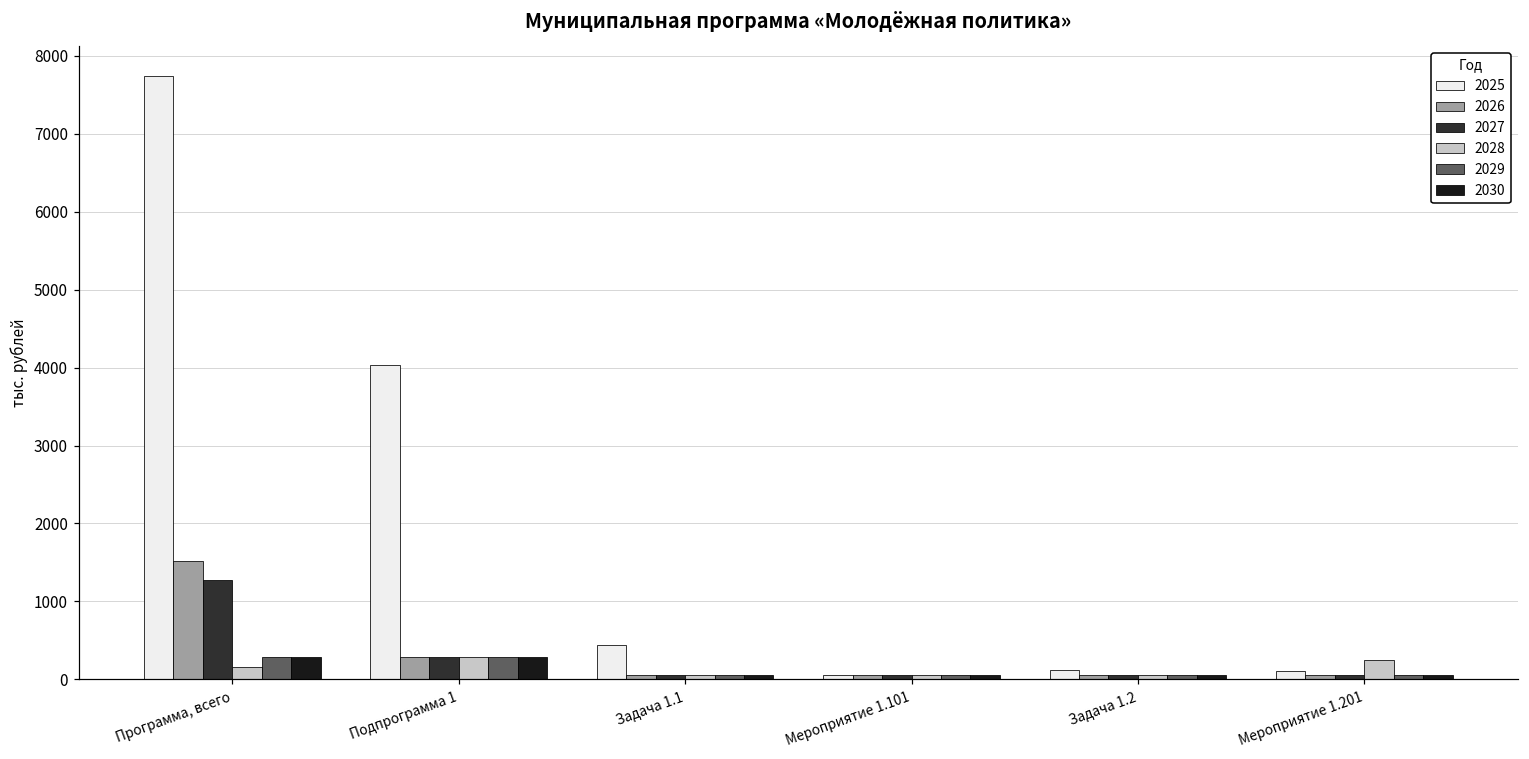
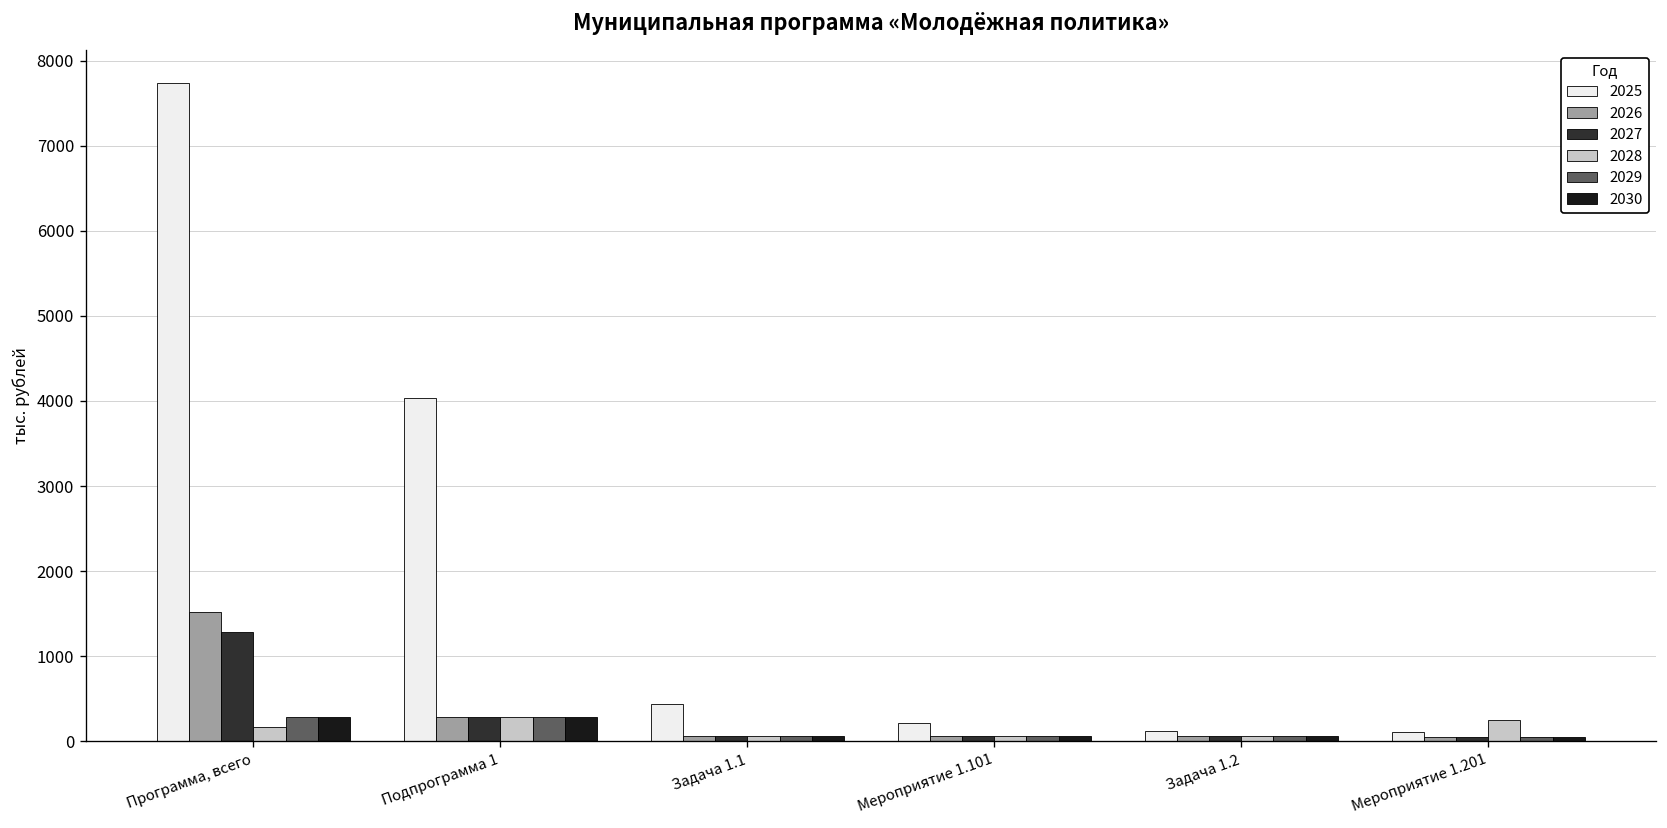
2025, Мероприятие 1.101: 100 -> 200
